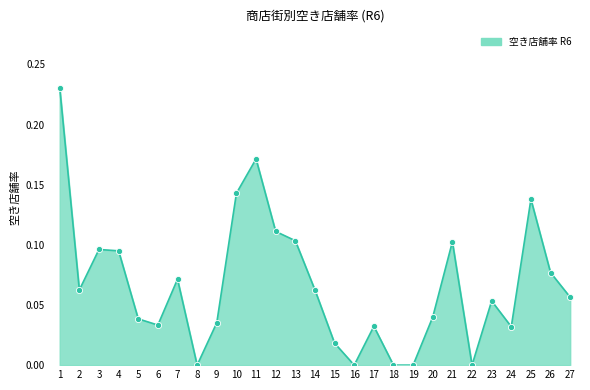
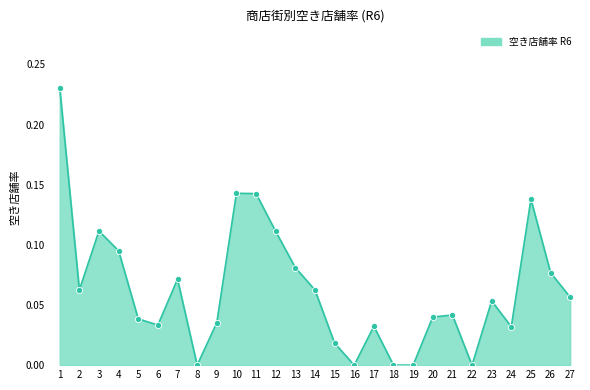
3: 0.096 -> 0.112
11: 0.171 -> 0.143
13: 0.103 -> 0.081
21: 0.103 -> 0.042
